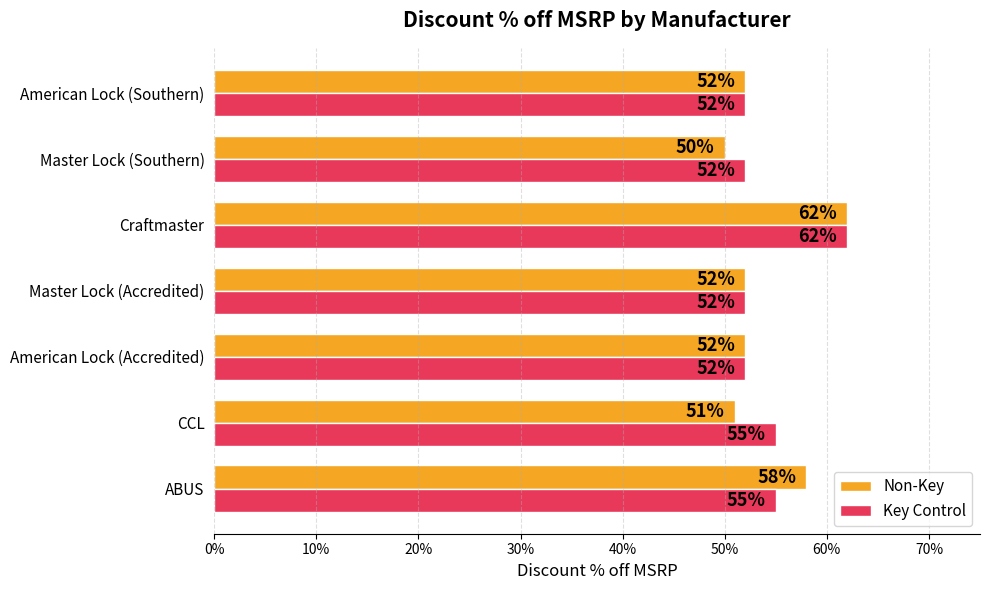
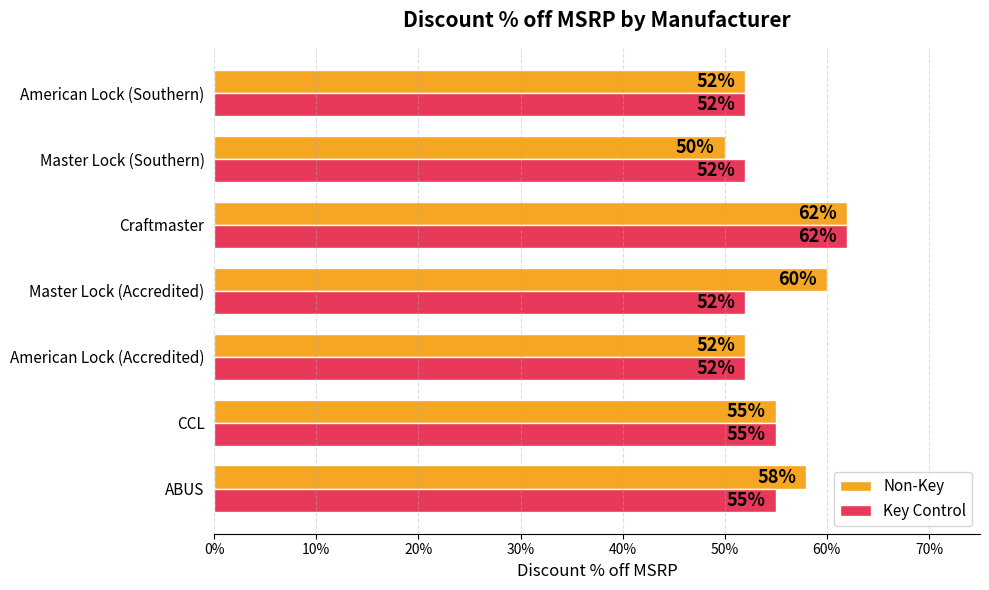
Non-Key, Master Lock (Accredited): 52% -> 60%
Non-Key, CCL: 51% -> 55%
